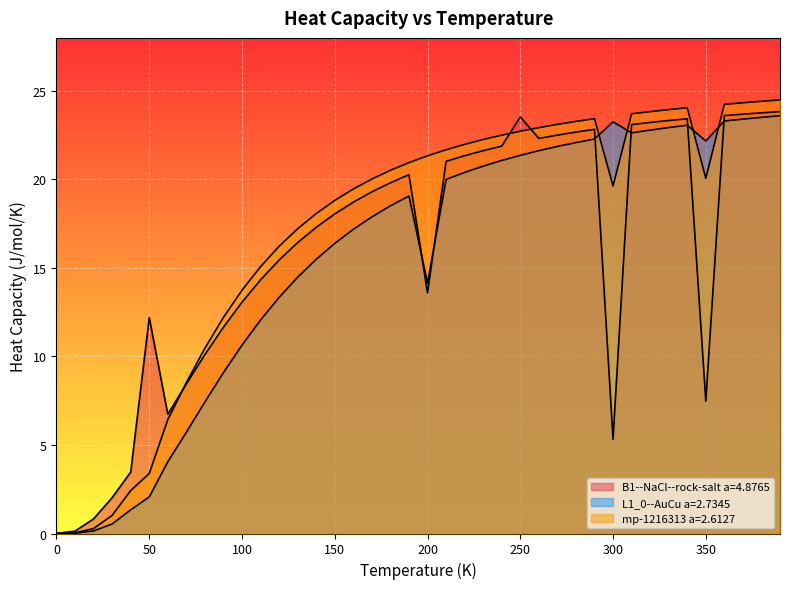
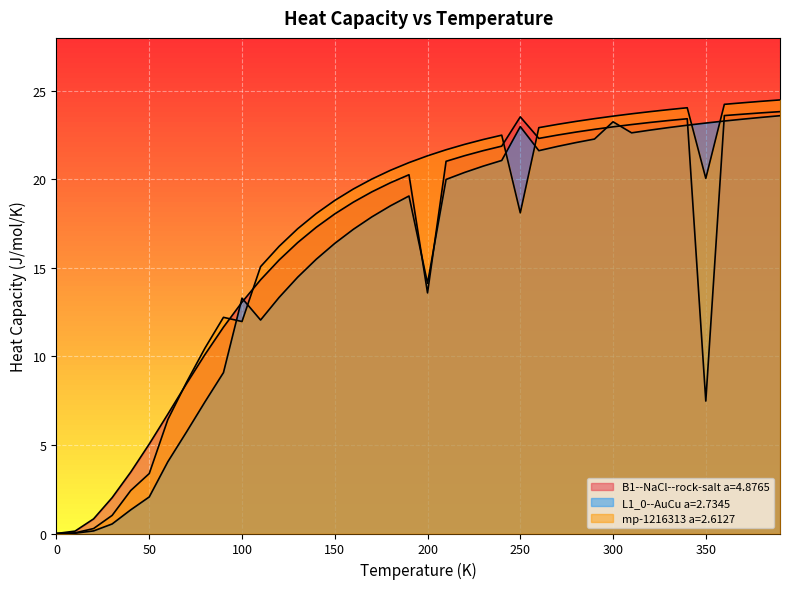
B1--NaCl--rock-salt a=4.8765, 50: 12.2 -> 5.1
L1_0--AuCu a=2.7345, 100: 10.6 -> 13.3
mp-1216313 a=2.6127, 100: 13.7 -> 12.0
L1_0--AuCu a=2.7345, 250: 21.4 -> 23.0
mp-1216313 a=2.6127, 250: 22.7 -> 18.1
B1--NaCl--rock-salt a=4.8765, 300: 5.3 -> 23.0
mp-1216313 a=2.6127, 300: 19.6 -> 23.6
L1_0--AuCu a=2.7345, 350: 22.2 -> 23.2
